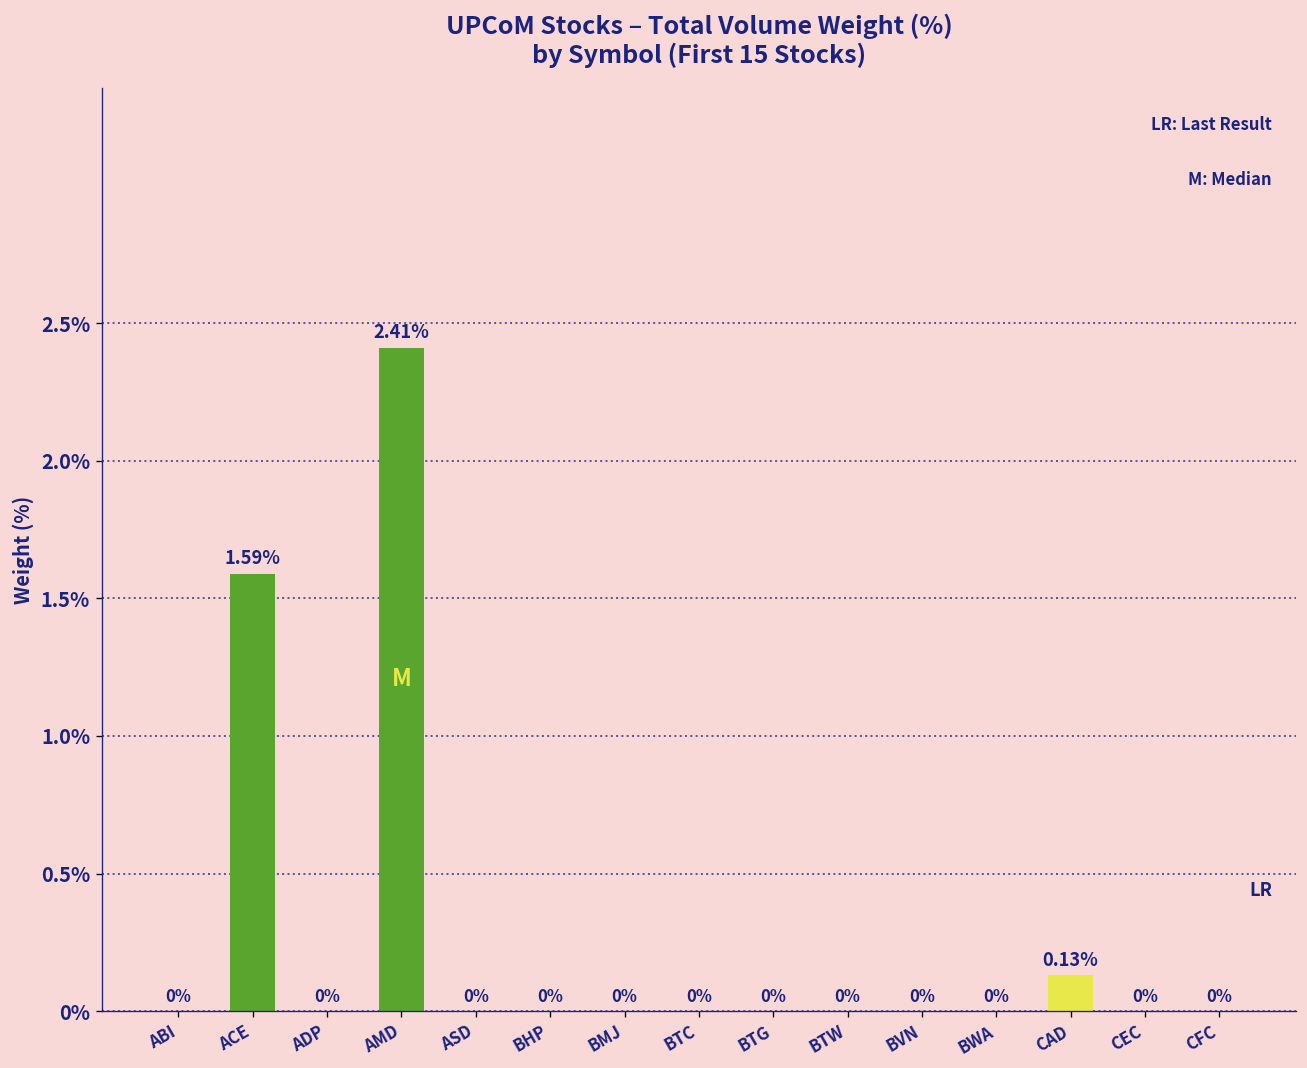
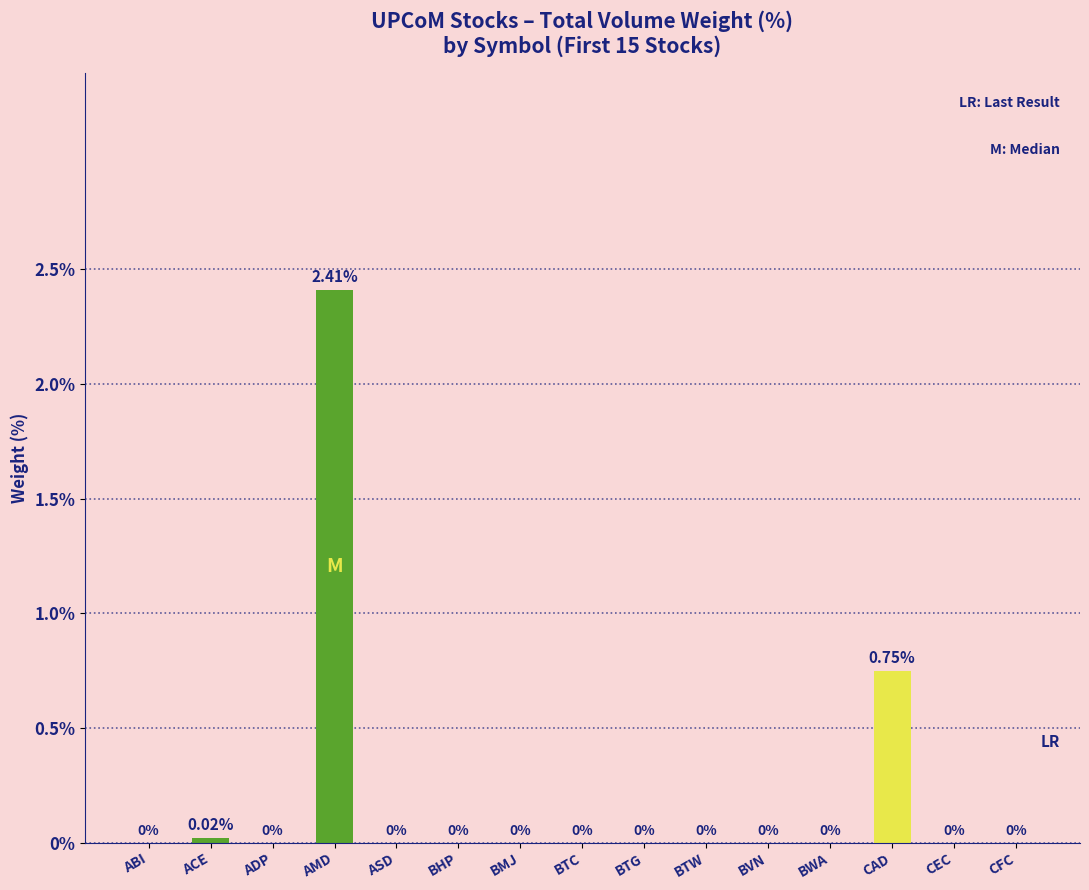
ACE: 1.59% -> 0.02%
CAD: 0.13% -> 0.75%
